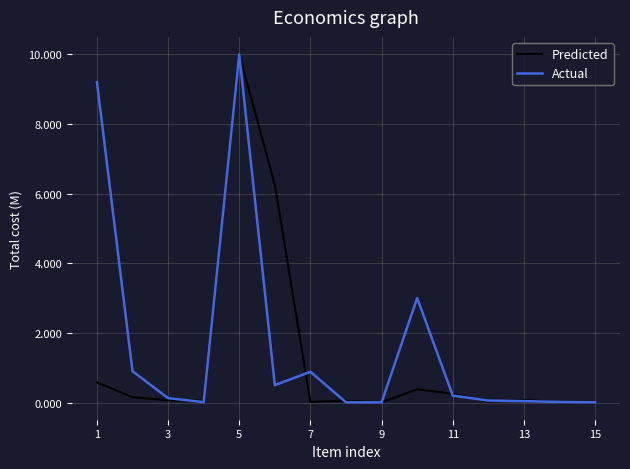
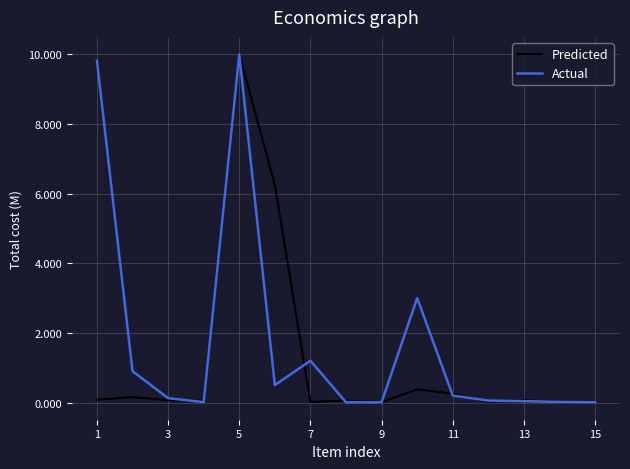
Predicted, 1: 0.6 -> 0.1
Actual, 1: 9.2 -> 9.8
Actual, 7: 0.9 -> 1.2
